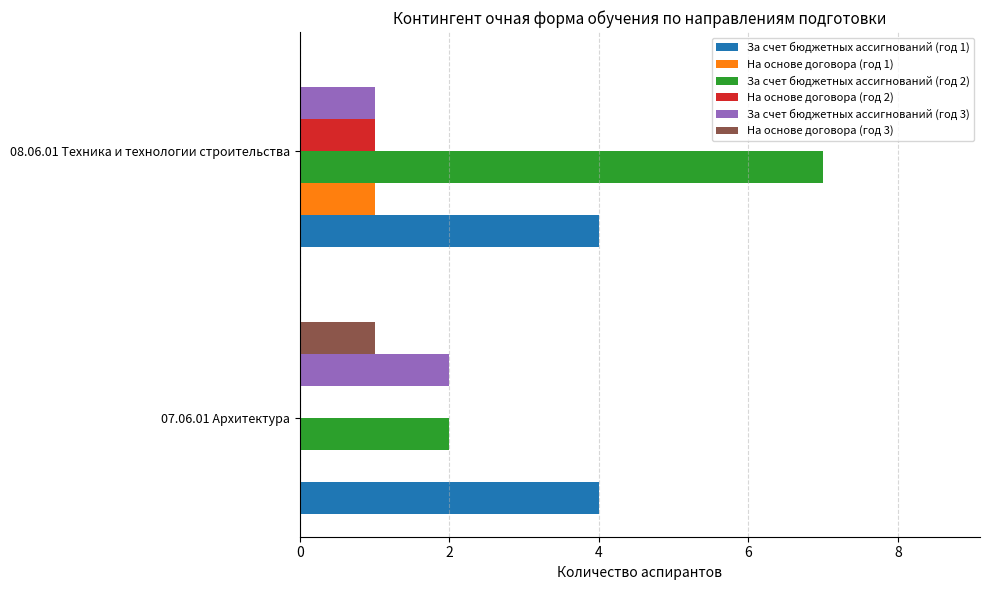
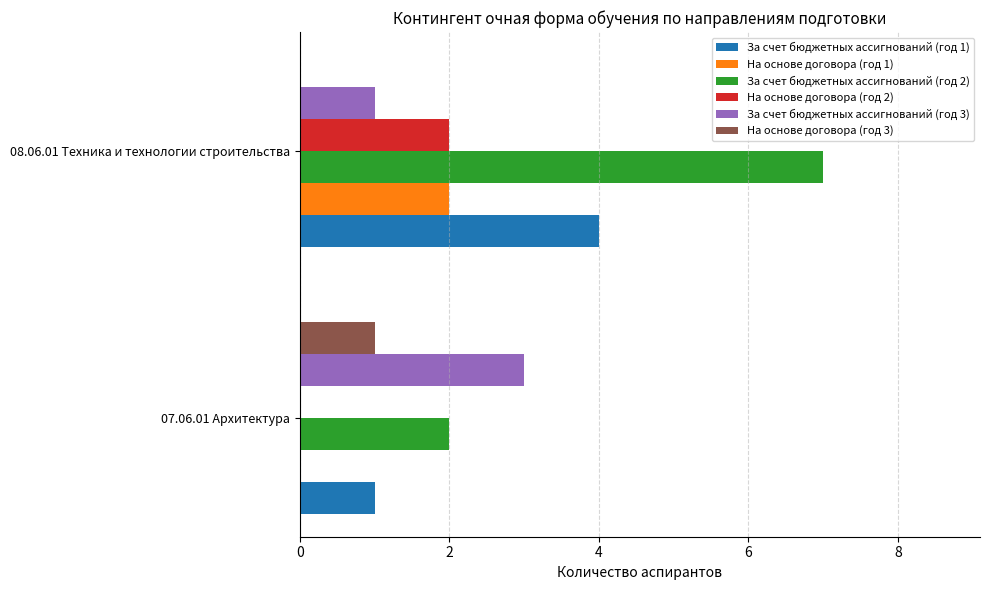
На основе договора (год 2), 08.06.01 Техника и технологии строительства: 1 -> 2
На основе договора (год 1), 08.06.01 Техника и технологии строительства: 1 -> 2
За счет бюджетных ассигнований (год 3), 07.06.01 Архитектура: 2 -> 3
За счет бюджетных ассигнований (год 1), 07.06.01 Архитектура: 4 -> 1
